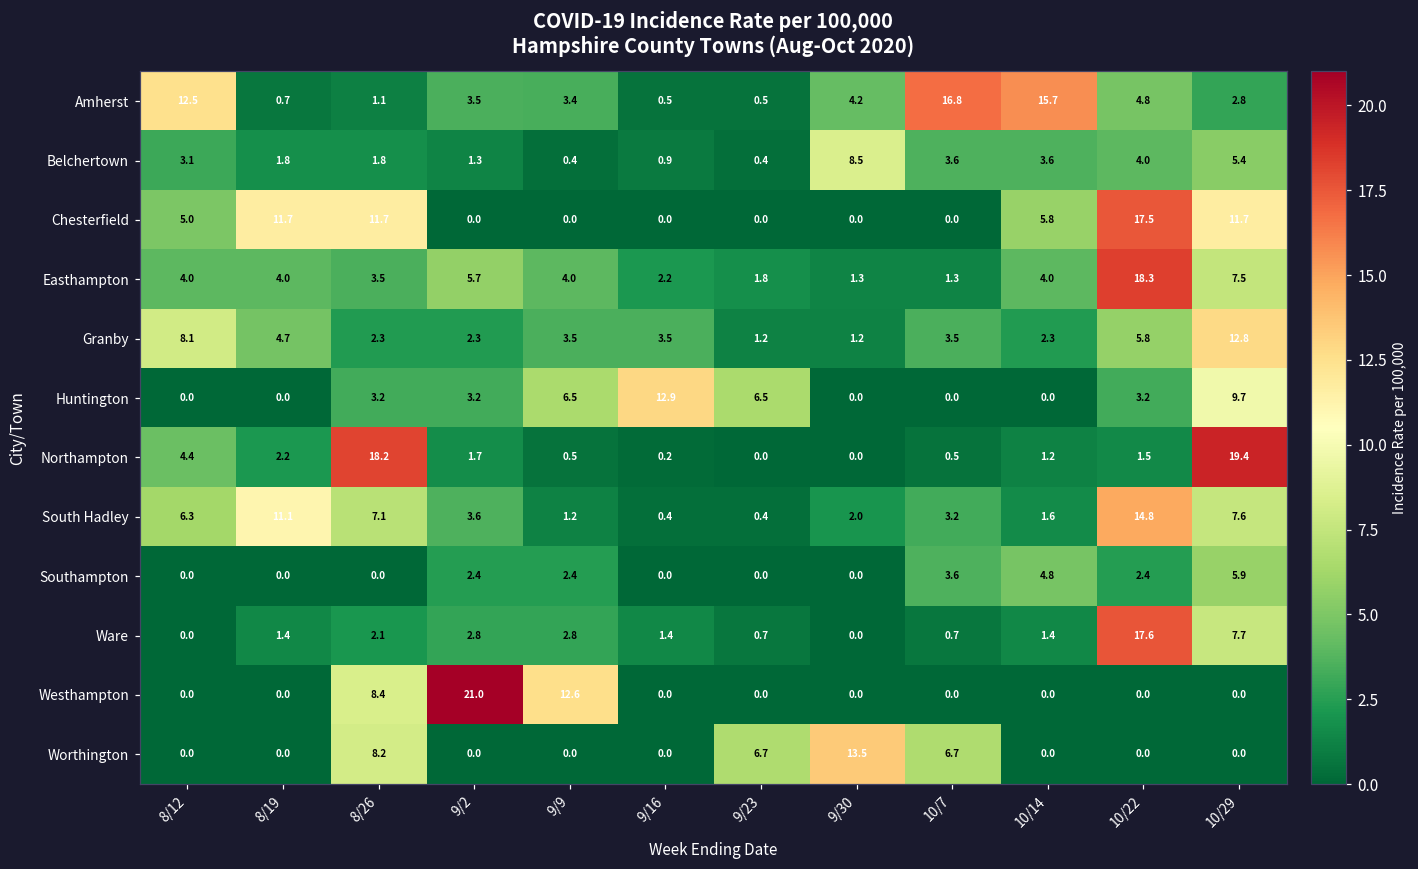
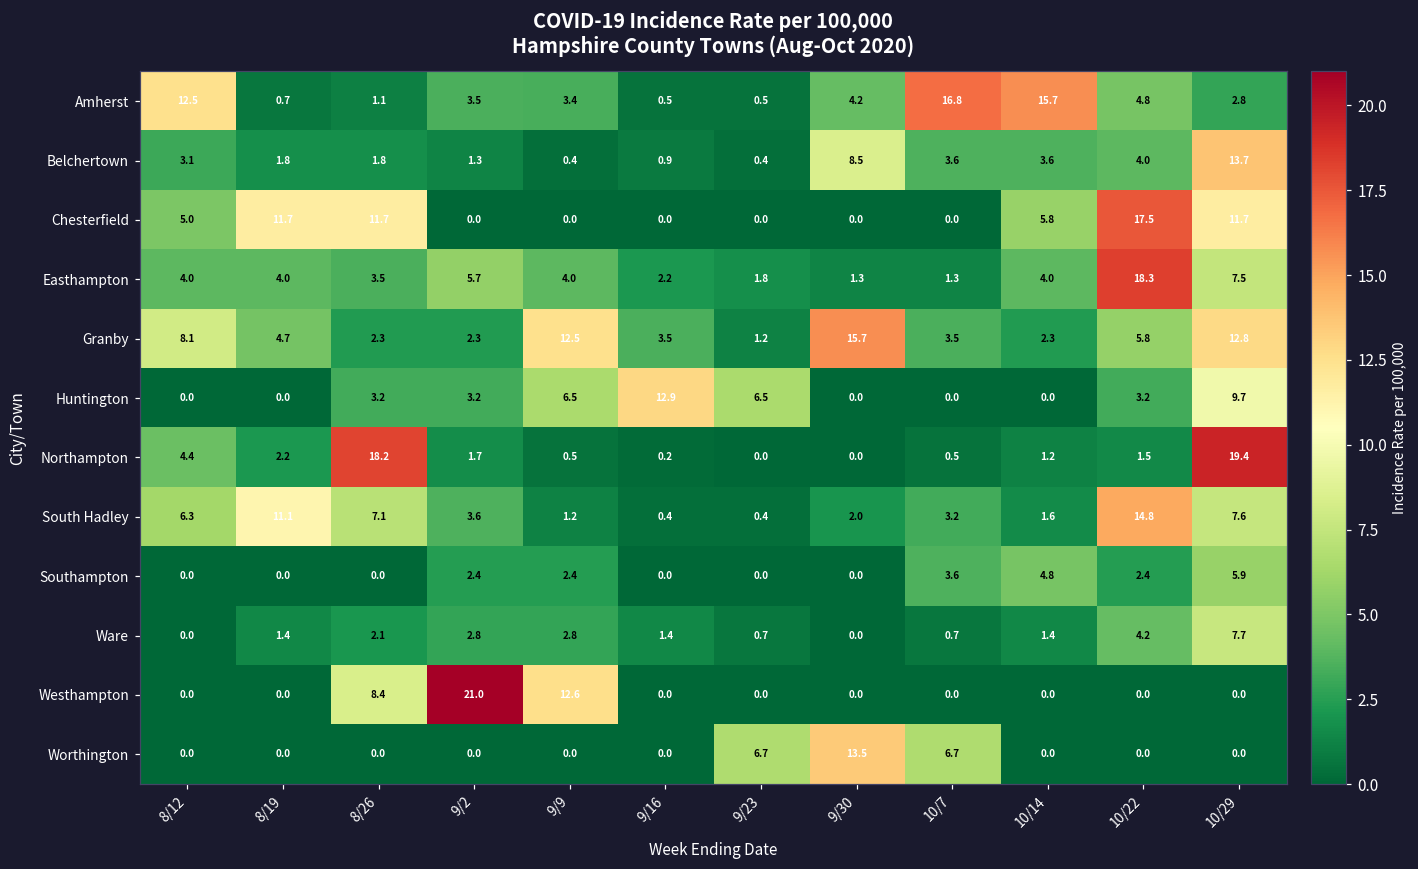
Belchertown, 10/29: 5.4 -> 13.7
Granby, 9/9: 3.5 -> 12.5
Granby, 9/30: 1.2 -> 15.7
Ware, 10/22: 17.6 -> 4.2
Worthington, 8/26: 8.2 -> 0.0
